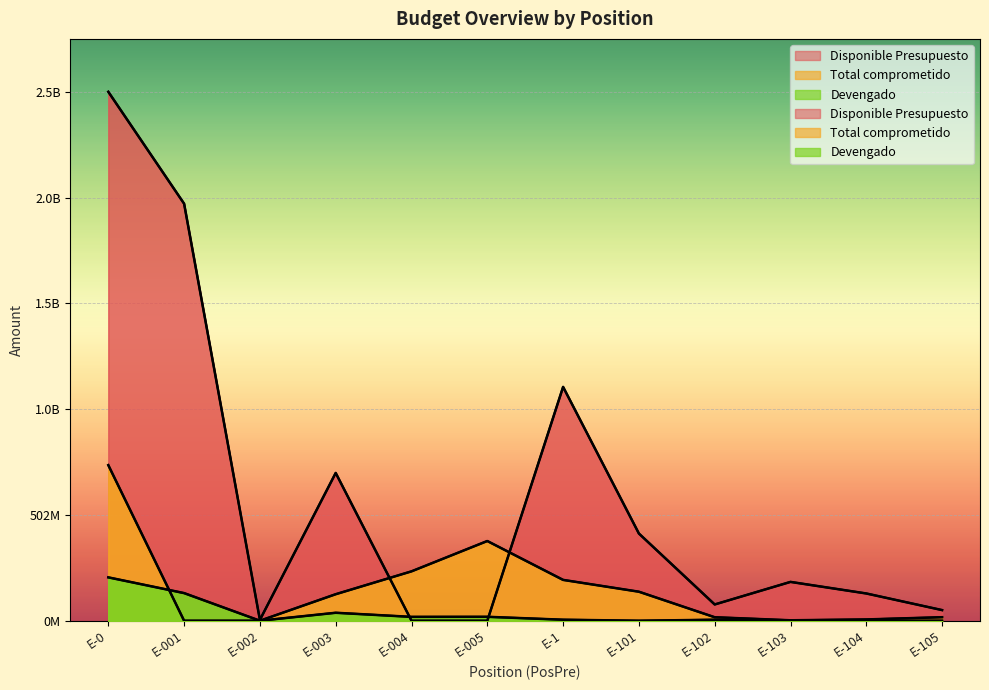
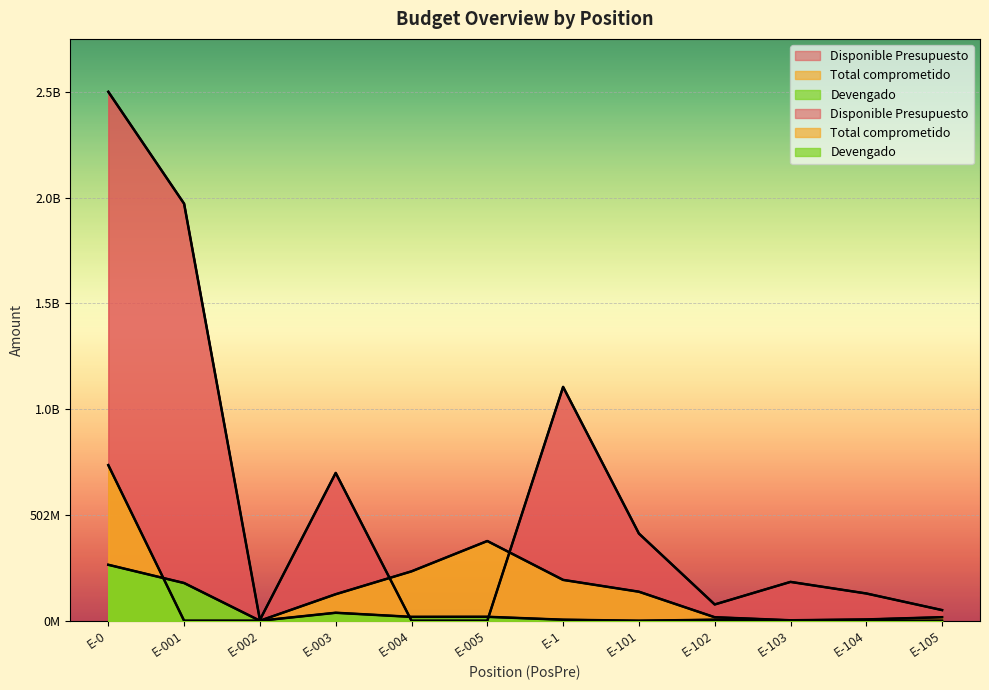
Devengado, E-0: 210000000 -> 270000000
Devengado, E-001: 130000000 -> 180000000
